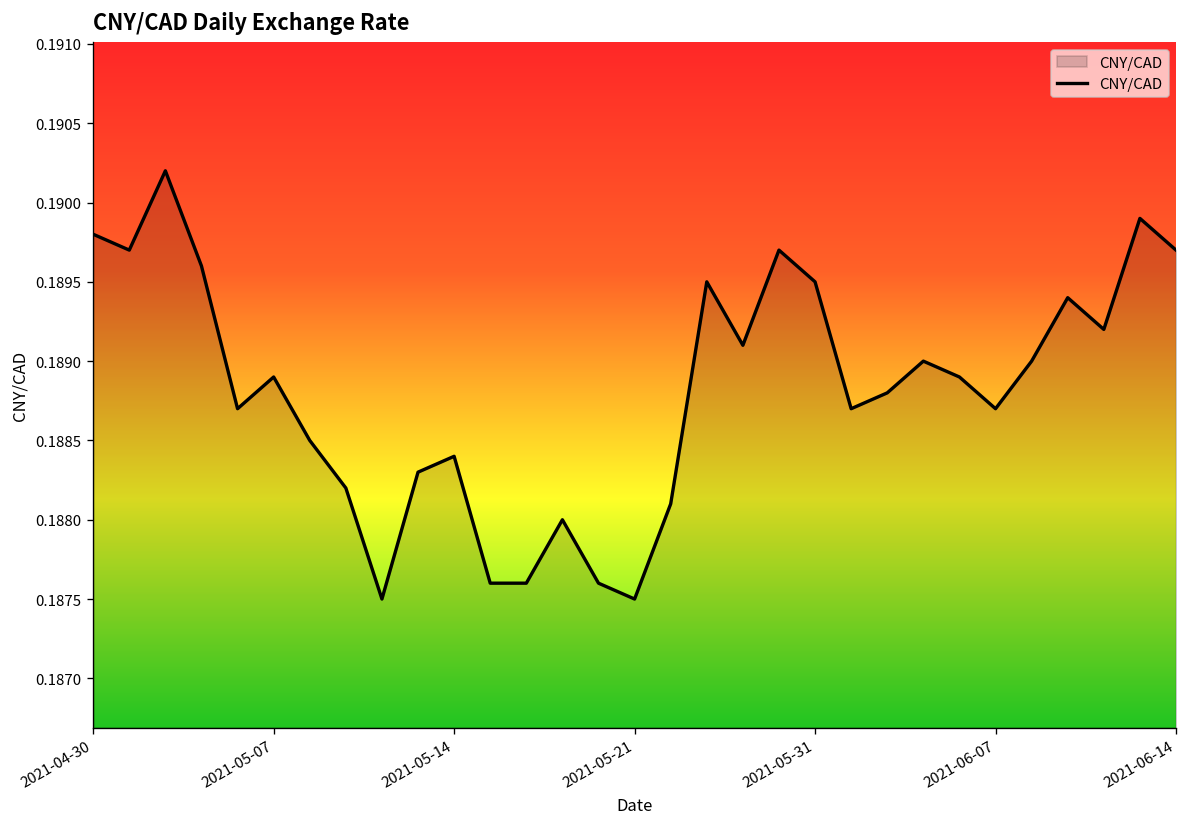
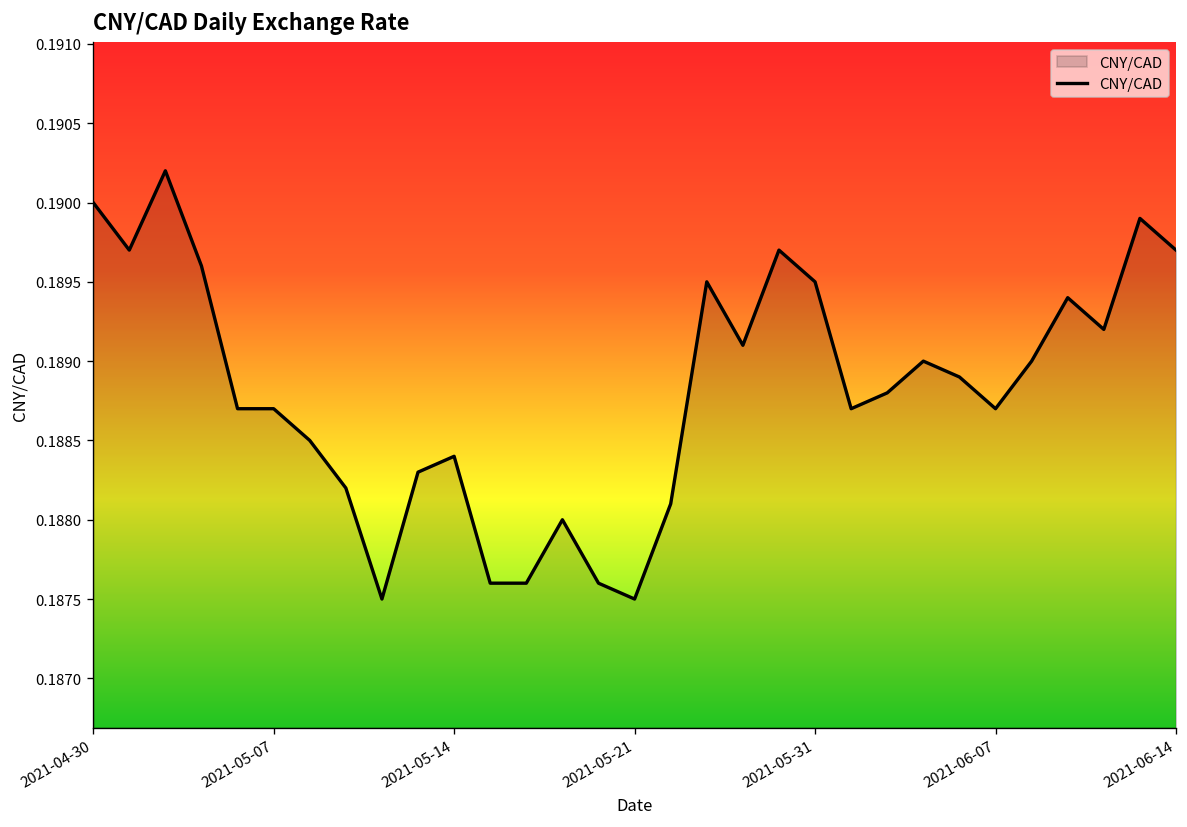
2021-04-30: 0.1898 -> 0.1900
2021-05-07: 0.1889 -> 0.1887
